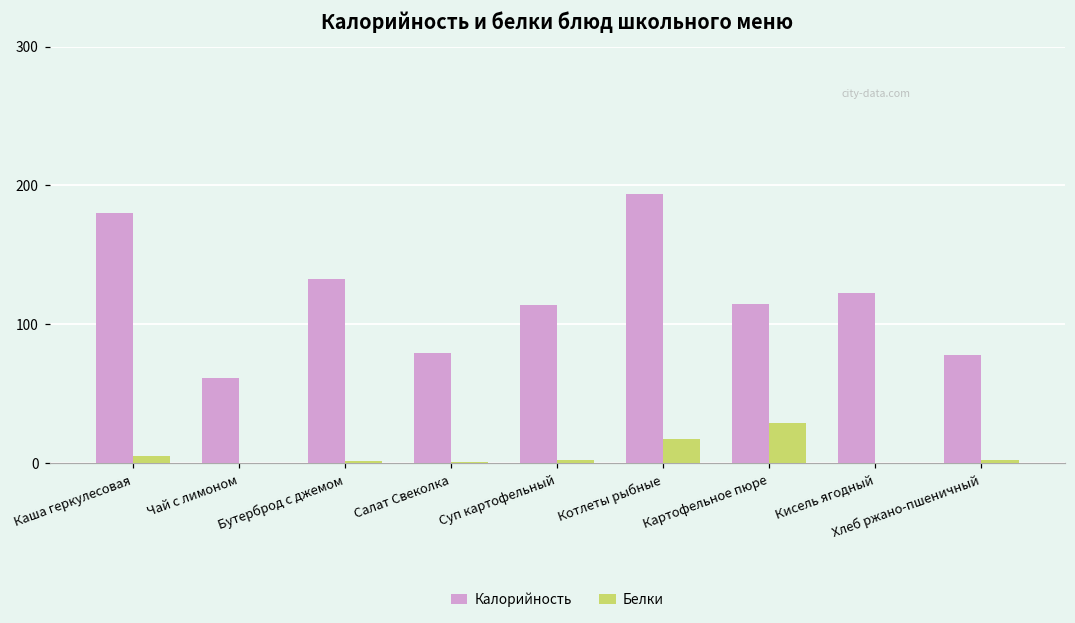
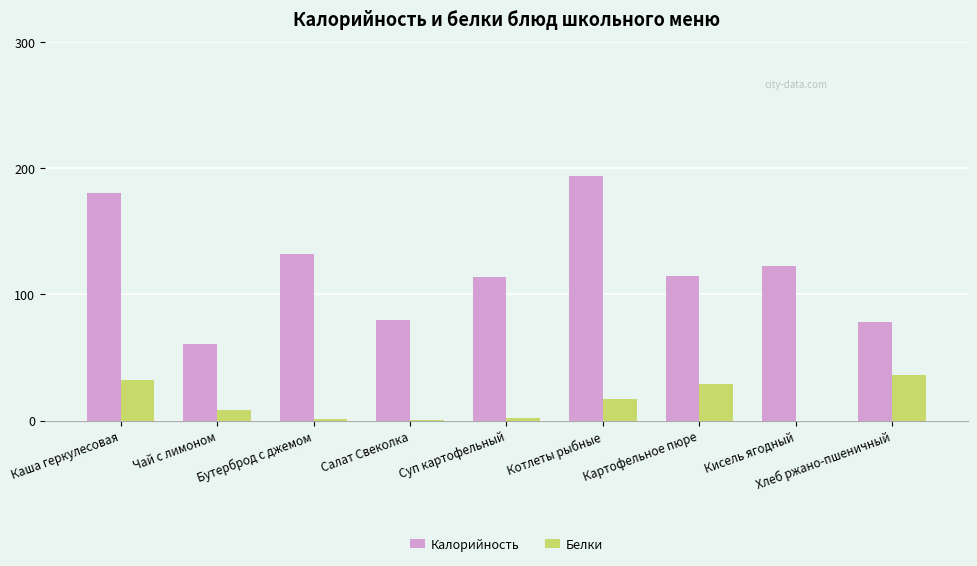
Белки, Каша геркулесовая: 5 -> 32
Белки, Чай с лимоном: 0 -> 8
Белки, Хлеб ржано-пшеничный: 3 -> 37
